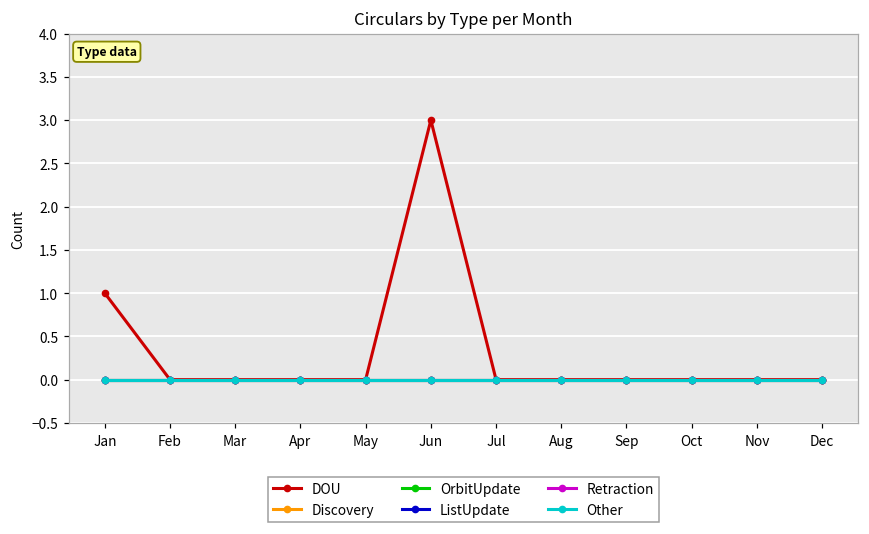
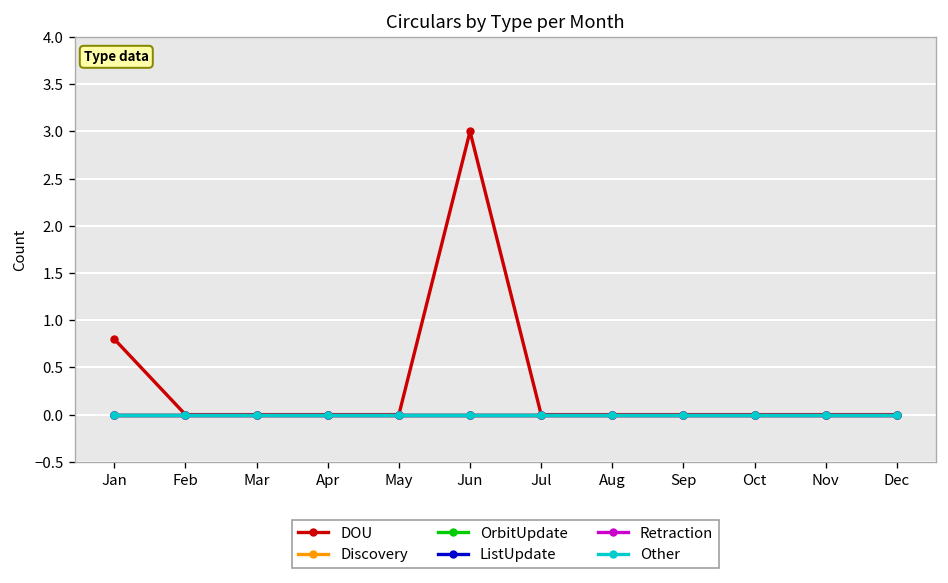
DOU, Jan: 1.0 -> 0.8
